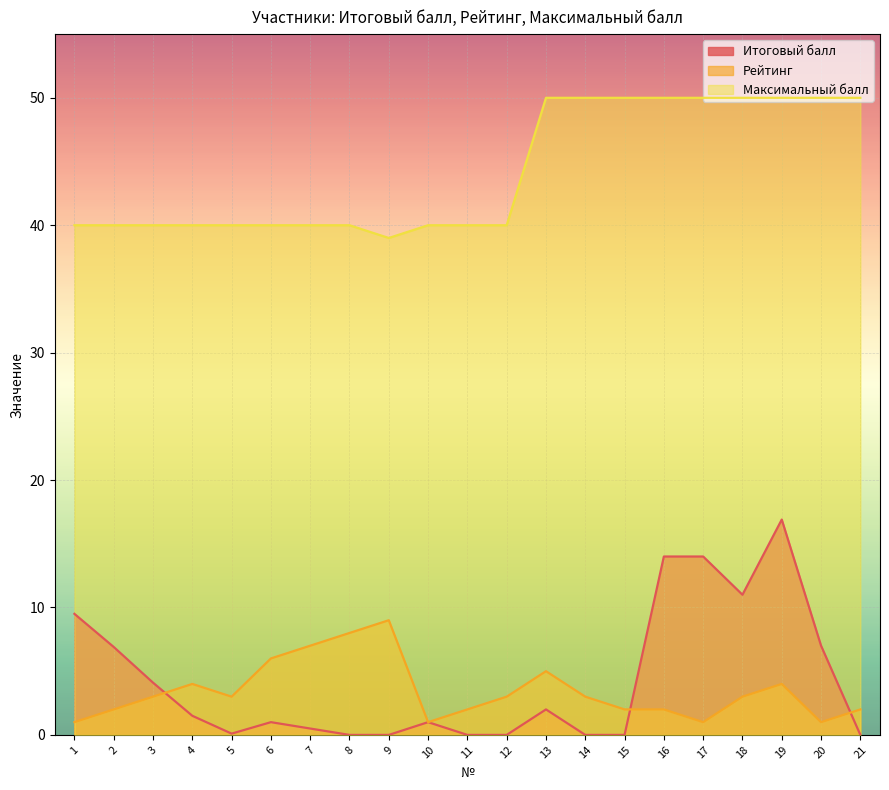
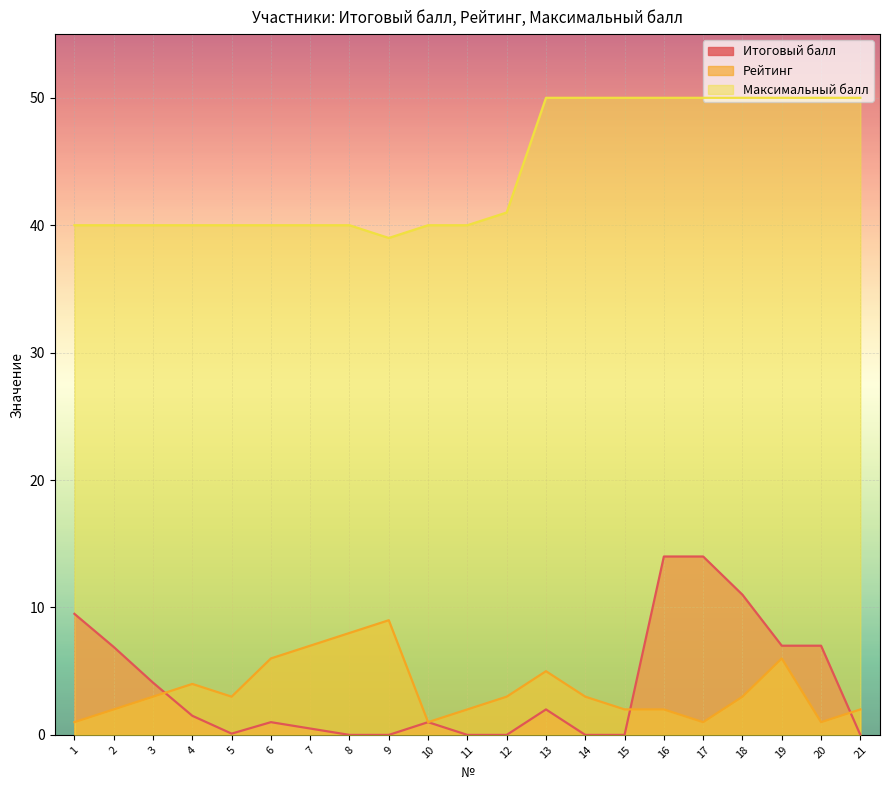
Максимальный балл, 12: 40 -> 41
Итоговый балл, 19: 16.9 -> 7.0
Рейтинг, 19: 4 -> 6
